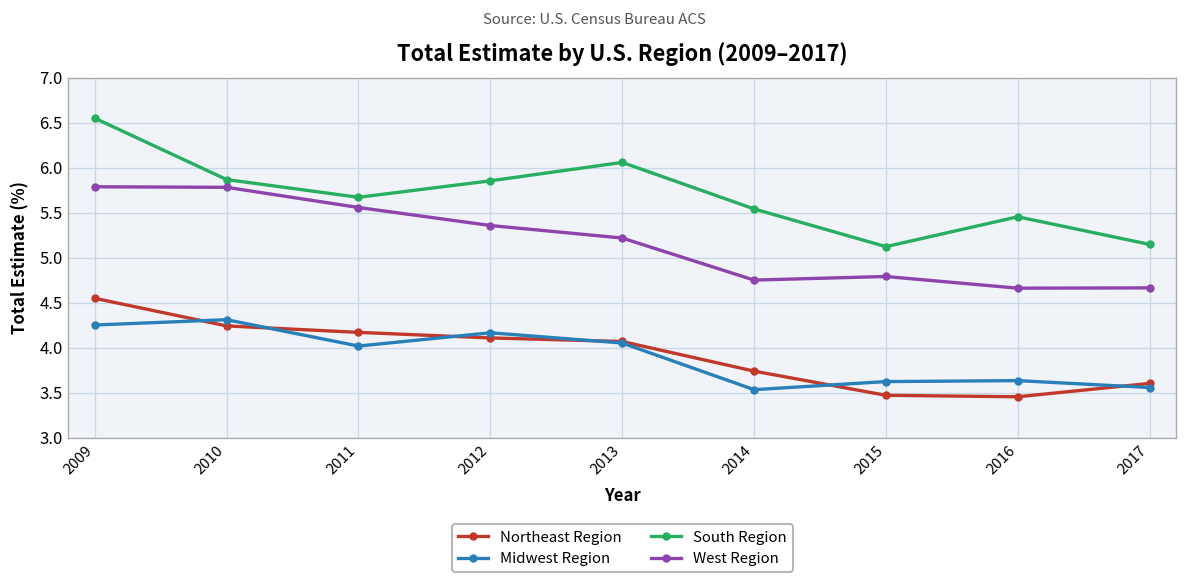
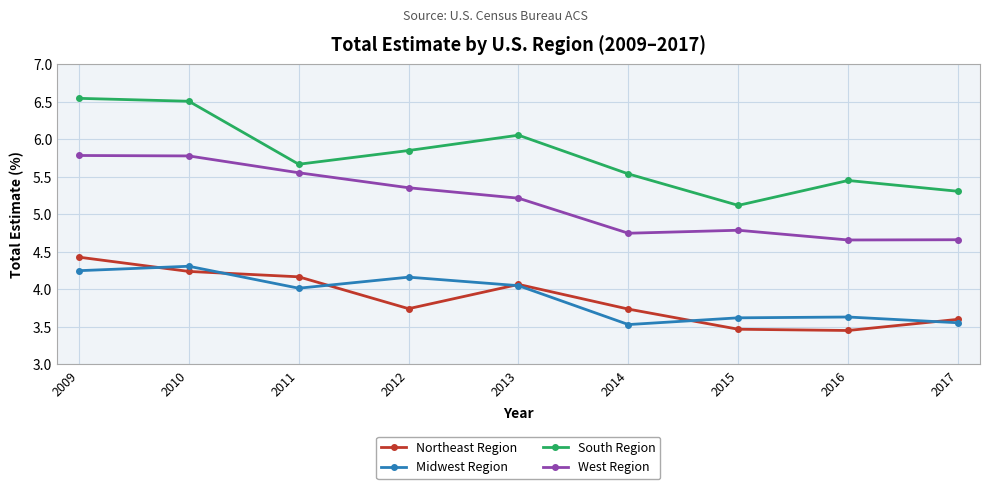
Northeast Region, 2009: 4.5 -> 4.4
South Region, 2010: 5.9 -> 6.5
Northeast Region, 2012: 4.1 -> 3.7
South Region, 2017: 5.1 -> 5.3
